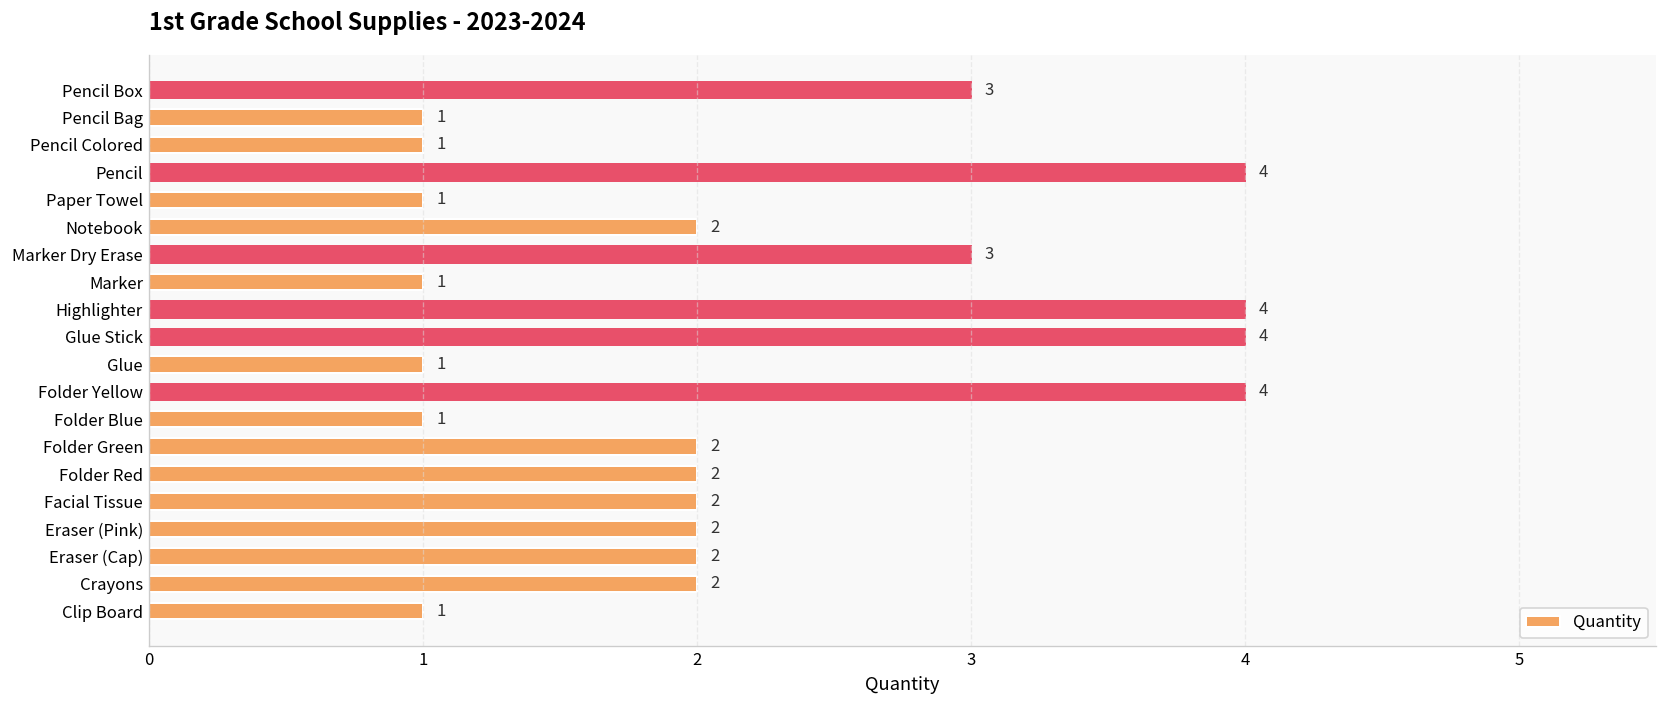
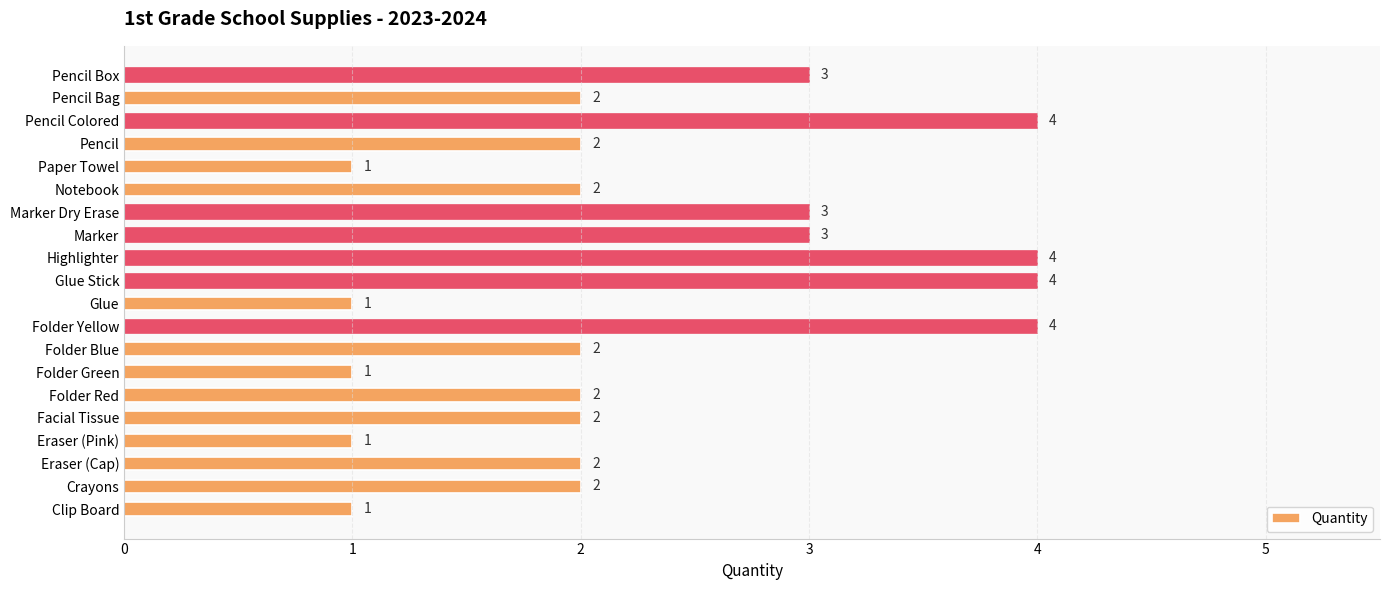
Pencil Bag: 1 -> 2
Pencil Colored: 1 -> 4
Pencil: 4 -> 2
Marker: 1 -> 3
Folder Blue: 1 -> 2
Folder Green: 2 -> 1
Eraser (Pink): 2 -> 1
